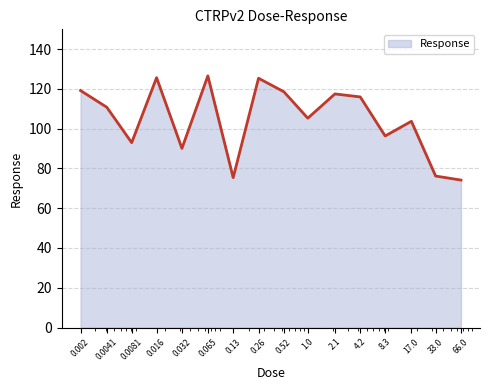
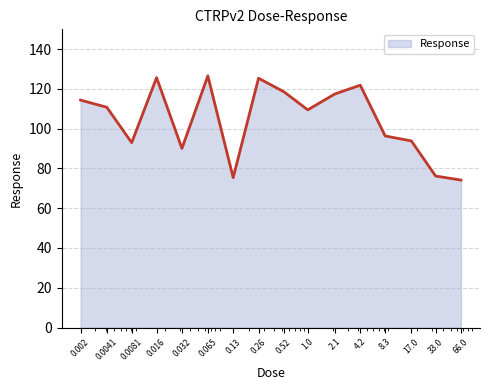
0.002: 119 -> 114
1.0: 105 -> 110
4.2: 116 -> 122
17.0: 104 -> 94
